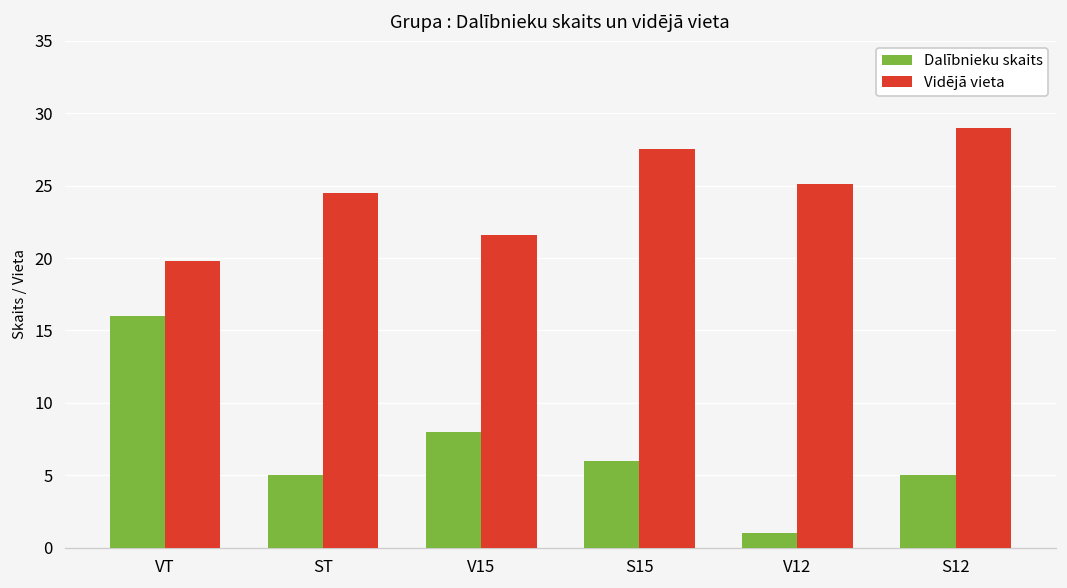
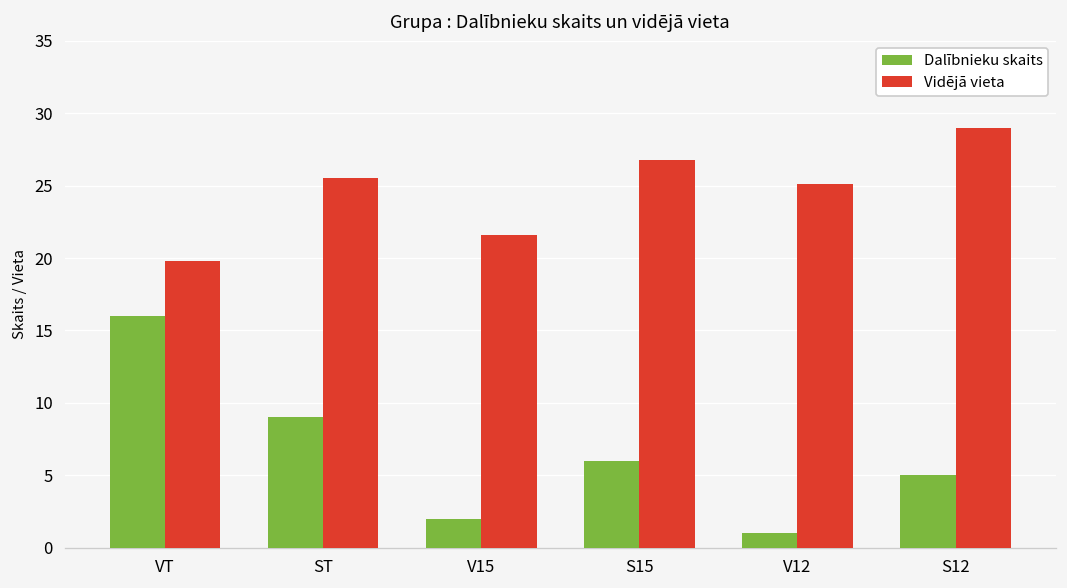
Dalībnieku skaits, ST: 5 -> 9
Vidējā vieta, ST: 24.5 -> 25.5
Dalībnieku skaits, V15: 8 -> 2
Vidējā vieta, S15: 27.5 -> 26.8
